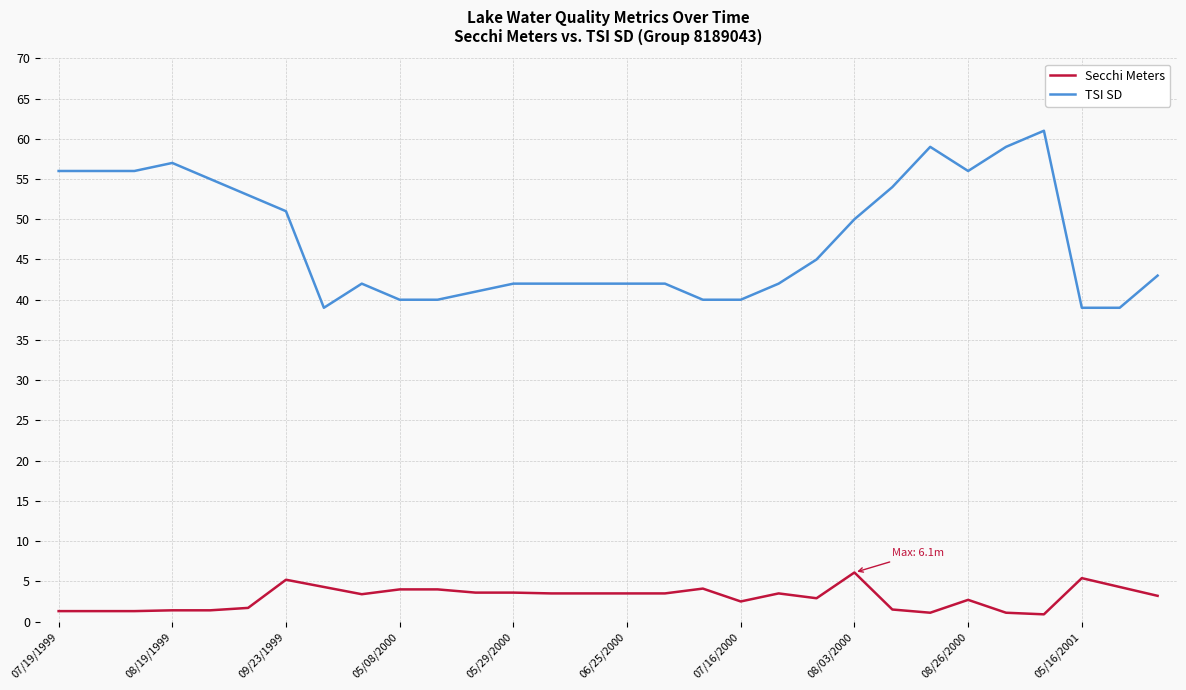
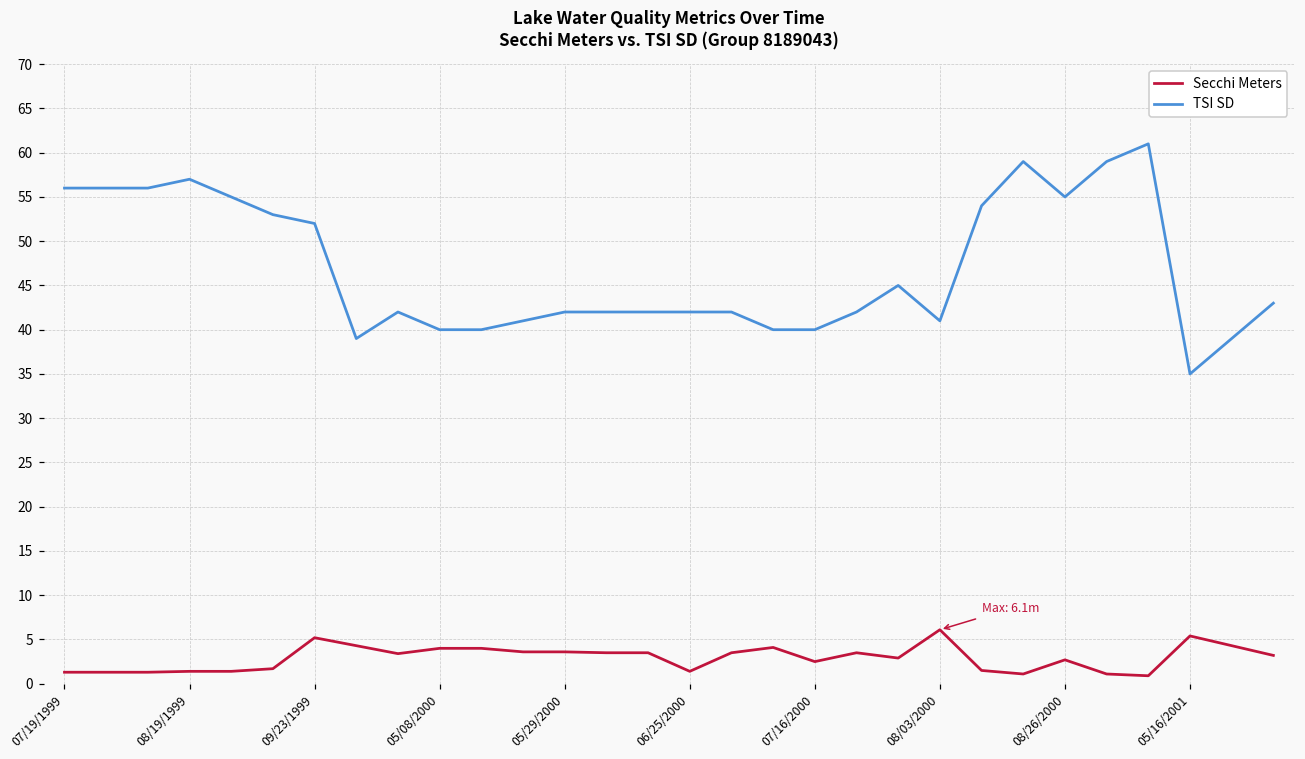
TSI SD, 09/23/1999: 51 -> 52
Secchi Meters, 06/25/2000: 4 -> 1
TSI SD, 08/03/2000: 50 -> 41
TSI SD, 08/26/2000: 56 -> 55
TSI SD, 05/16/2001: 39 -> 35
